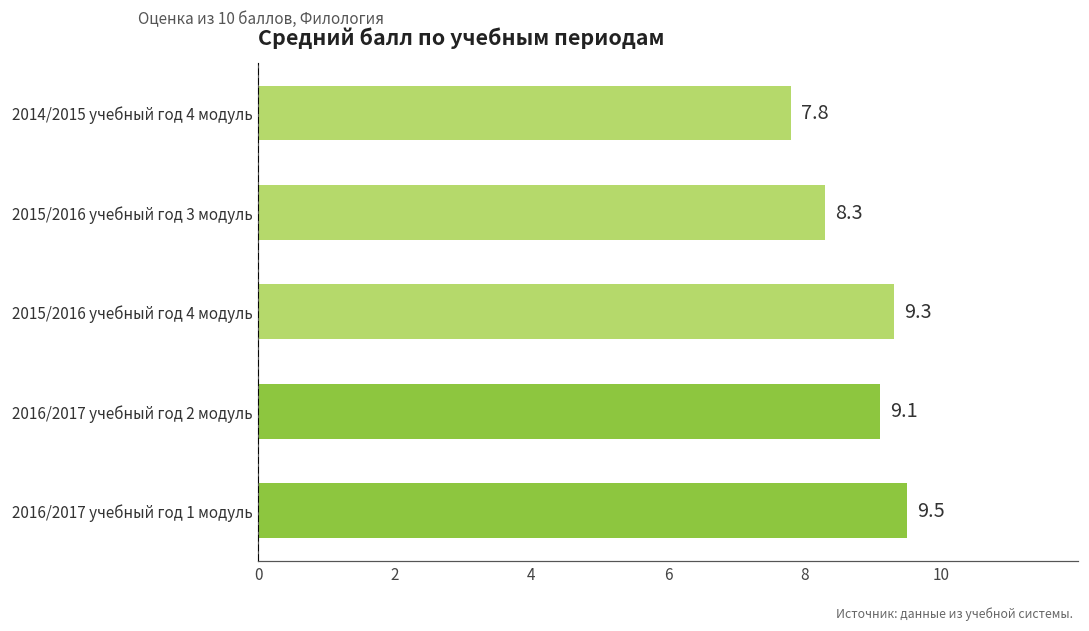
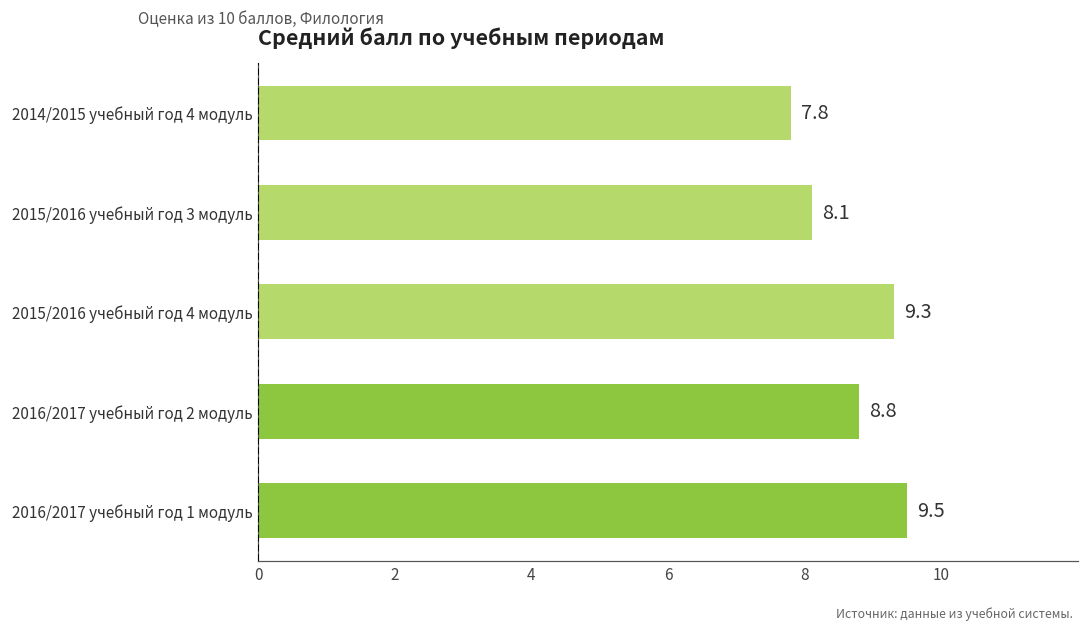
2015/2016 учебный год 3 модуль: 8.3 -> 8.1
2016/2017 учебный год 2 модуль: 9.1 -> 8.8
